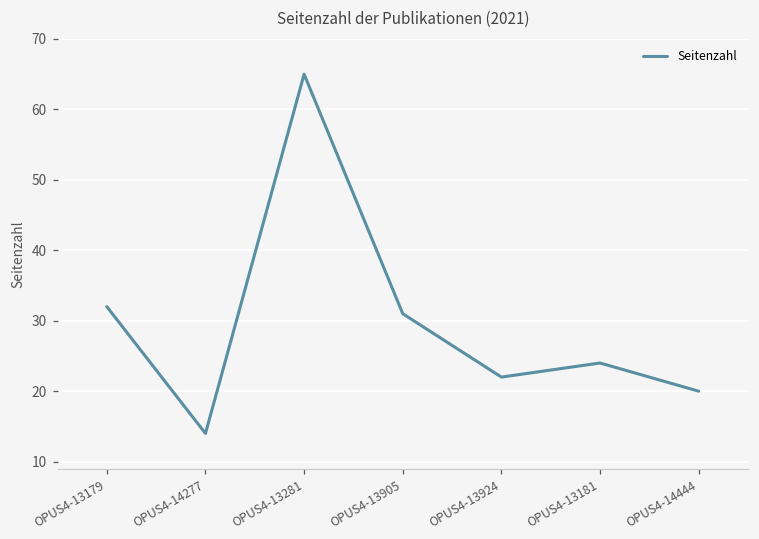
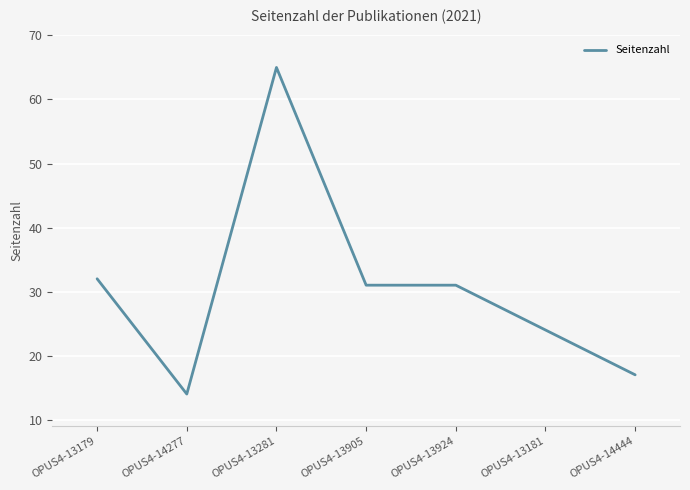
OPUS4-13924: 22 -> 31
OPUS4-14444: 20 -> 17
